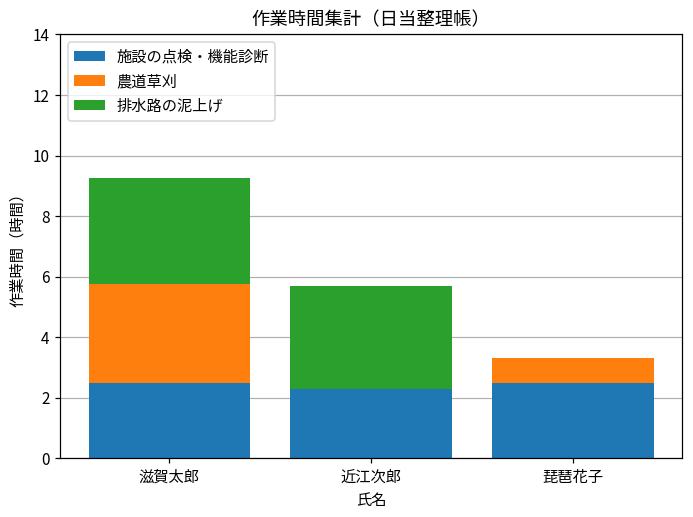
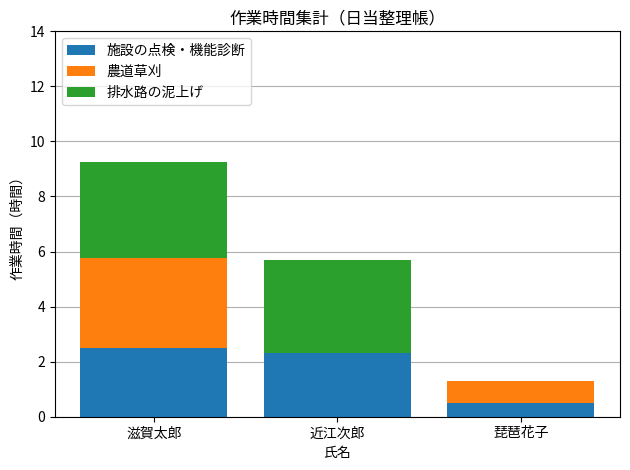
施設の点検・機能診断, 琵琶花子: 2.5 -> 0.5
